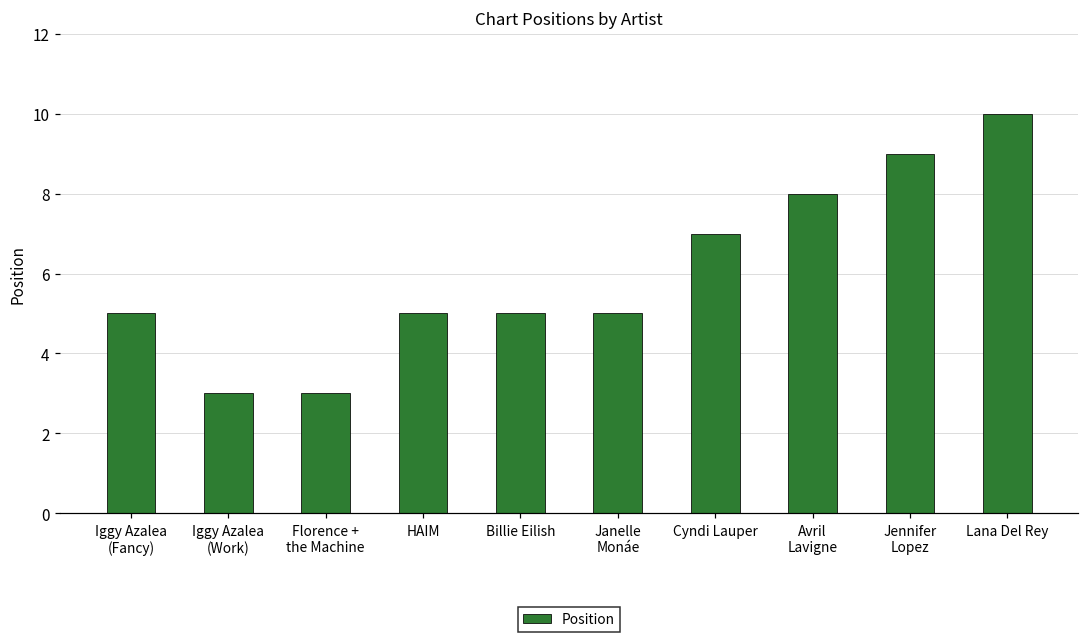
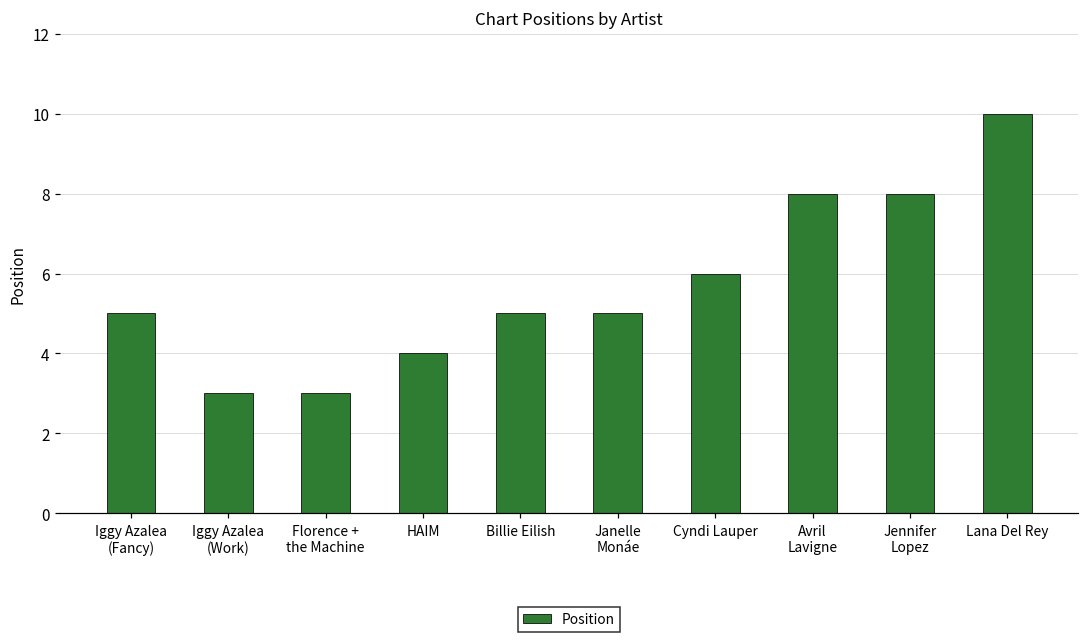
HAIM: 5 -> 4
Cyndi Lauper: 7 -> 6
Jennifer Lopez: 9 -> 8
